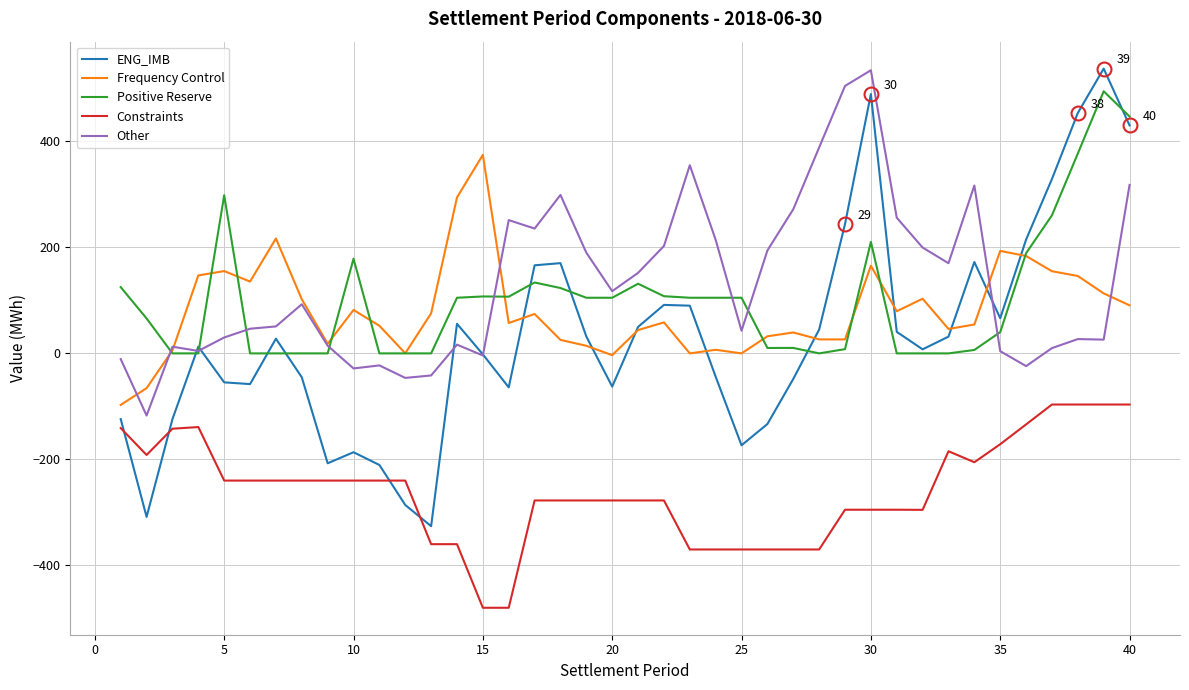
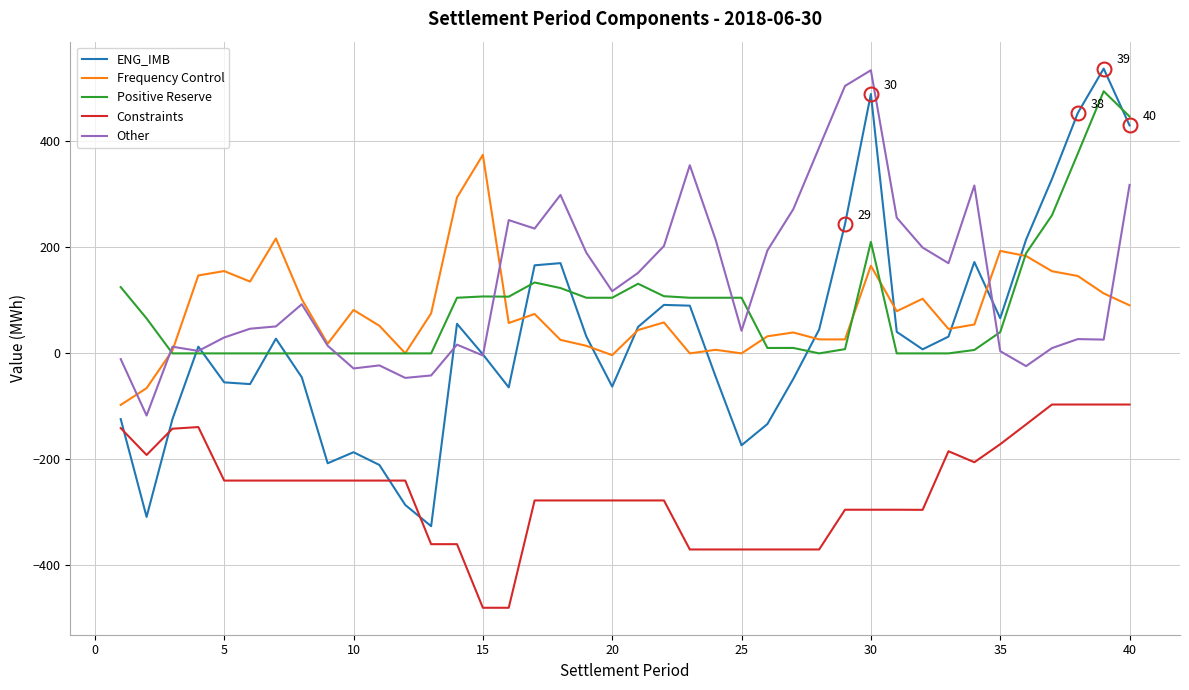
Positive Reserve, 5: 300 -> 0
Positive Reserve, 10: 180 -> 0
